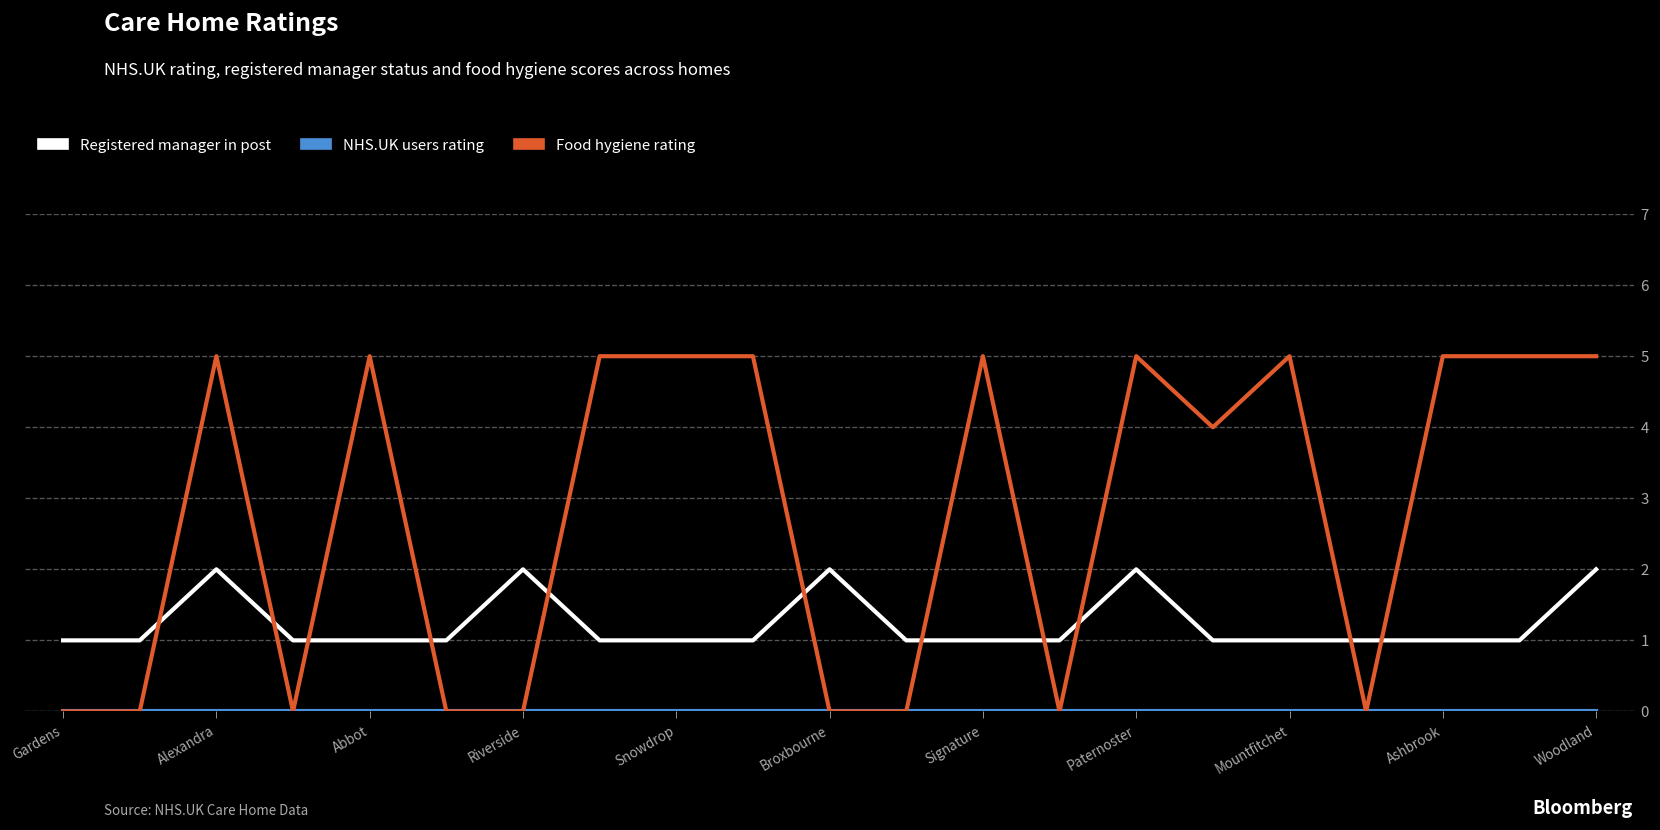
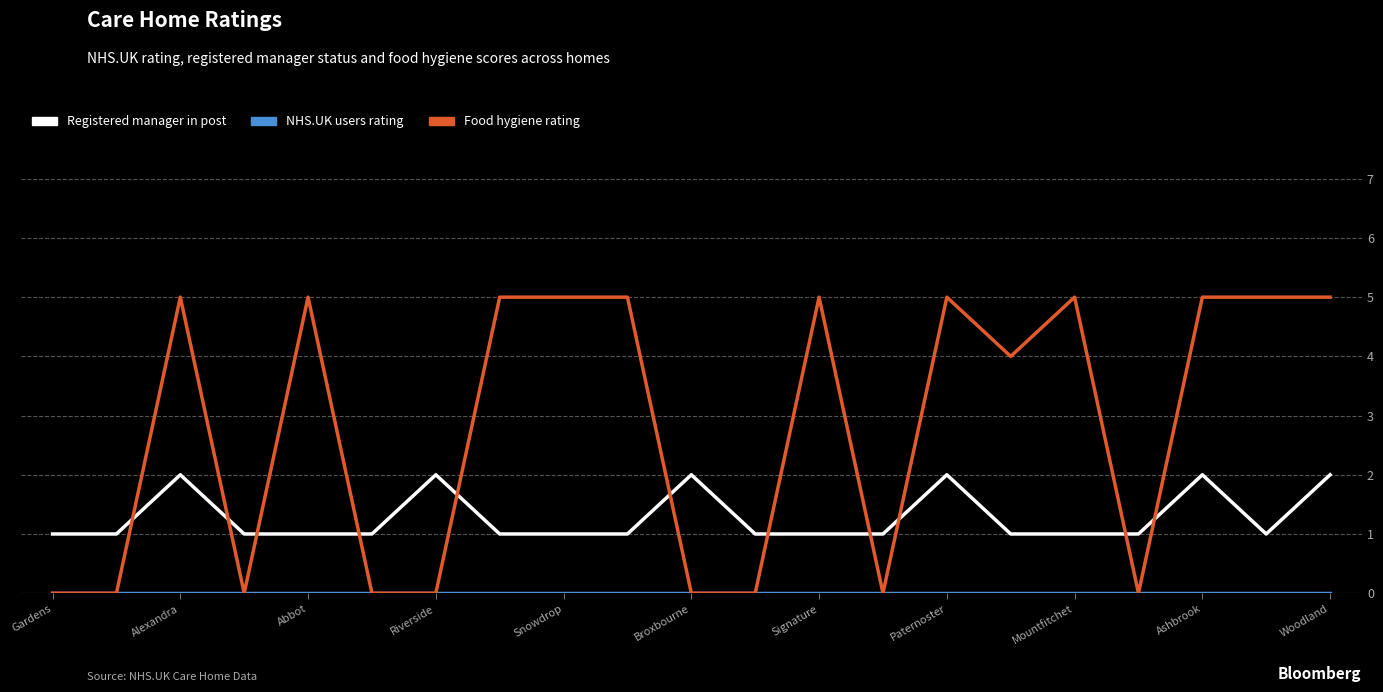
Registered manager in post, Ashbrook: 1 -> 2
